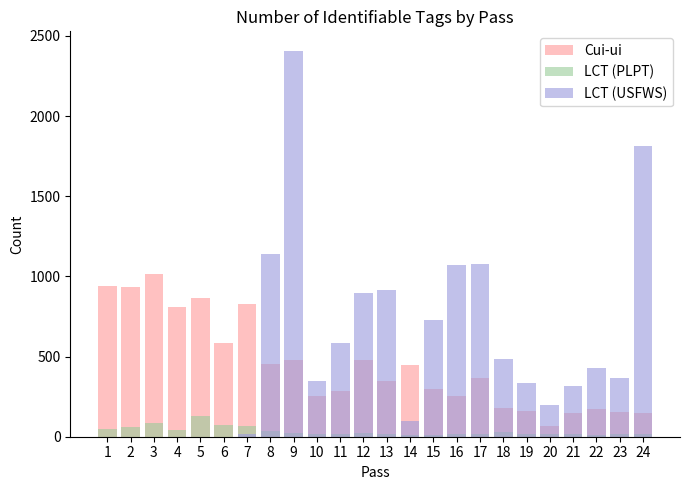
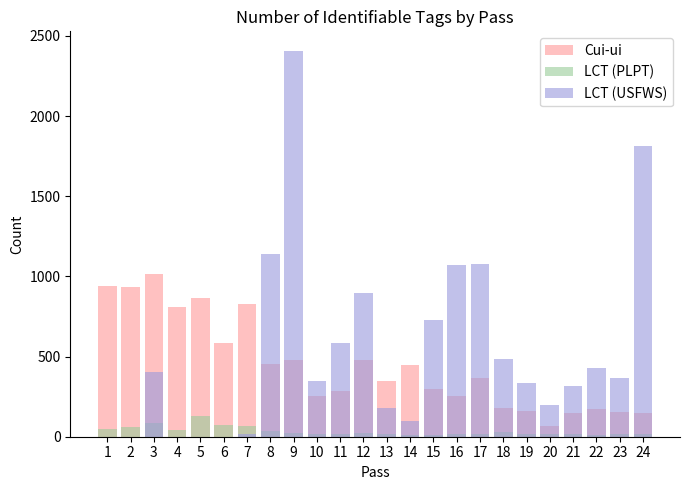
LCT (USFWS), 3: 0 -> 410
LCT (USFWS), 13: 920 -> 180
